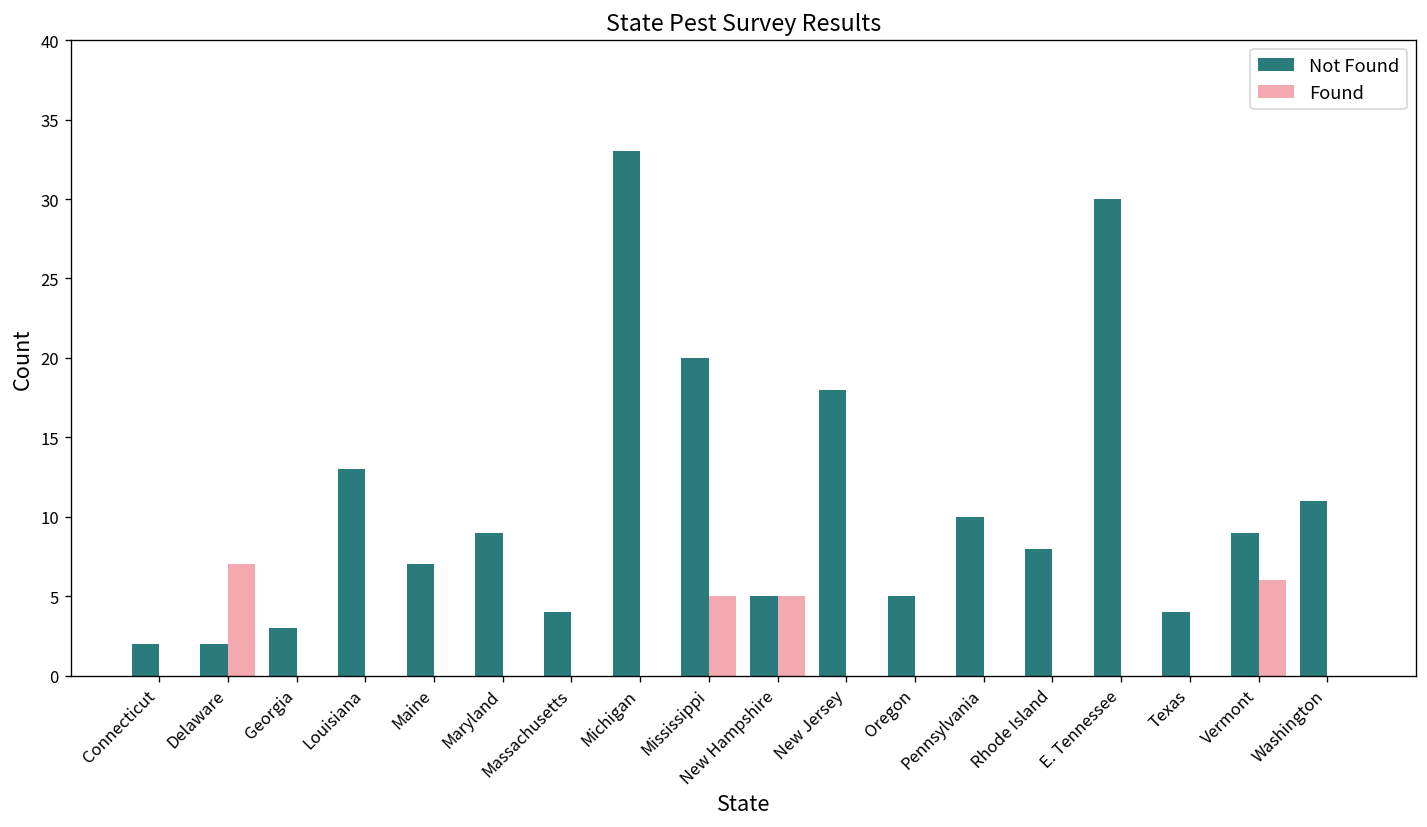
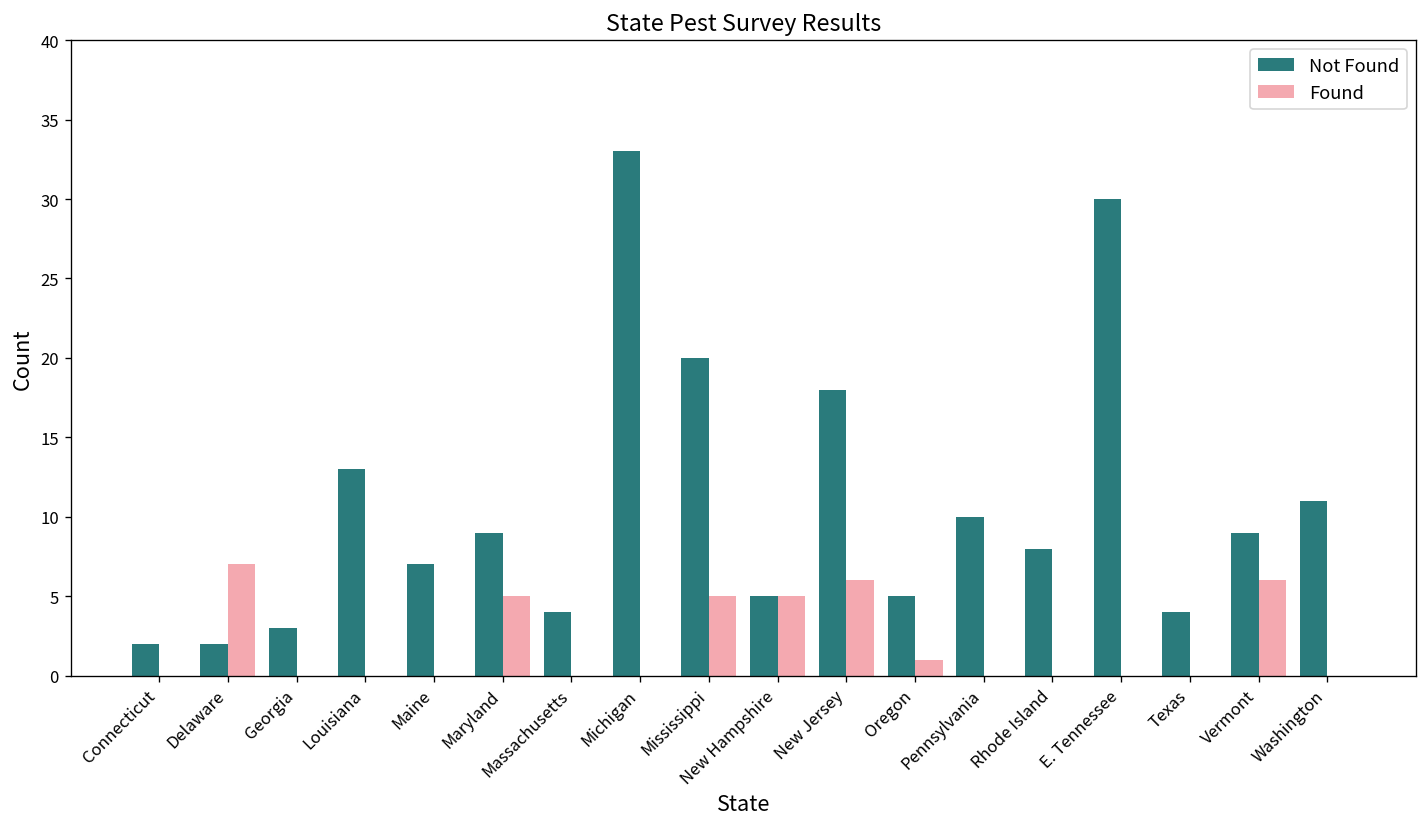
Found, Maryland: 0 -> 5
Found, New Jersey: 0 -> 6
Found, Oregon: 0 -> 1
